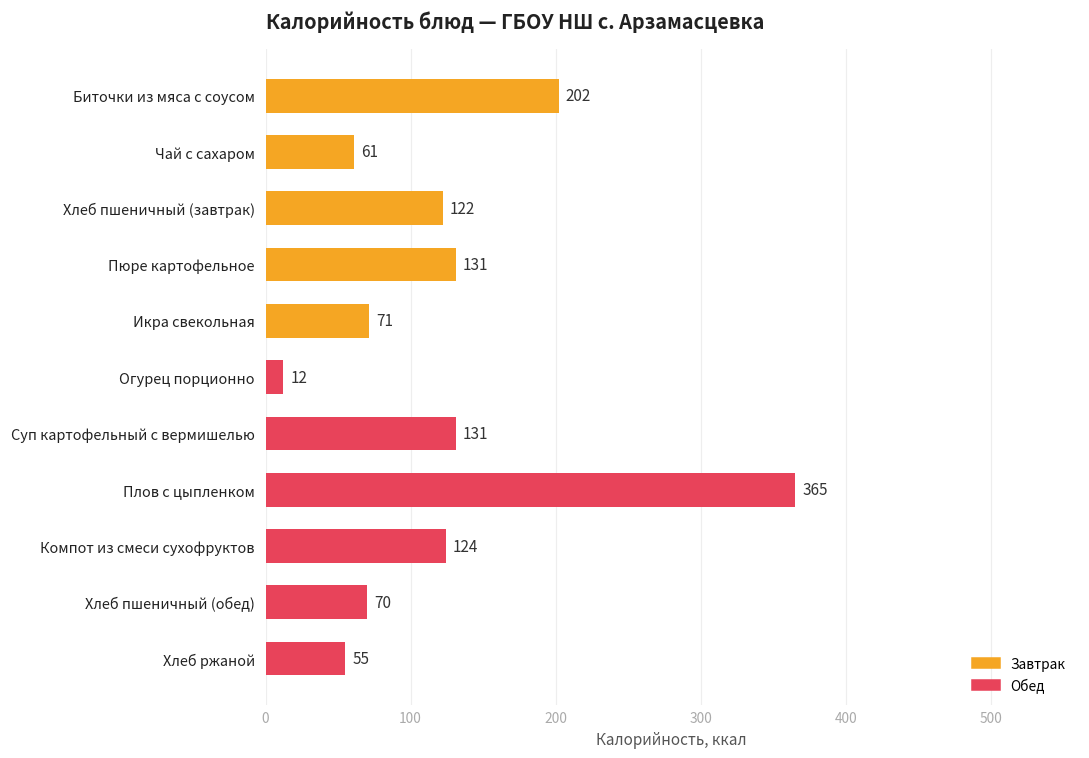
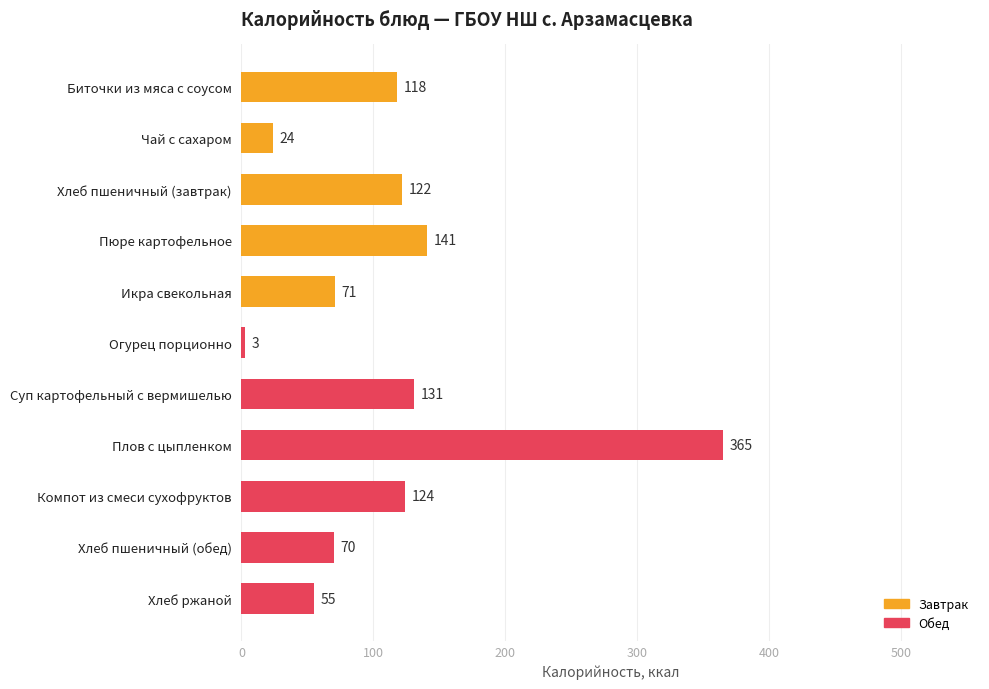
Биточки из мяса с соусом: 202 -> 118
Чай с сахаром: 61 -> 24
Пюре картофельное: 131 -> 141
Огурец порционно: 12 -> 3
